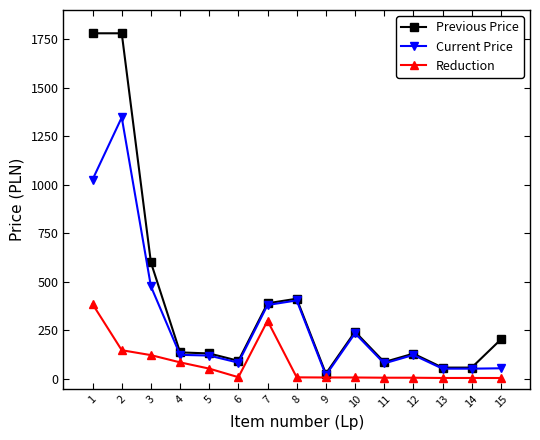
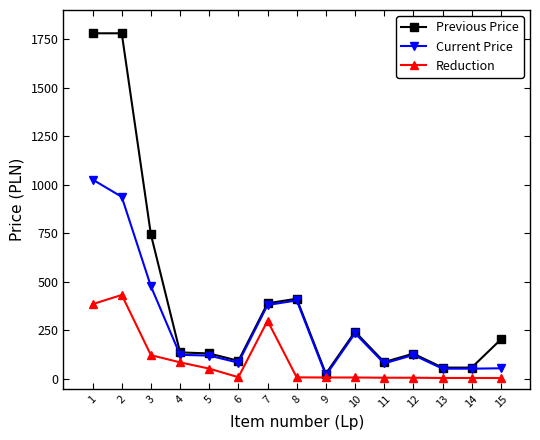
Current Price, 2: 1350 -> 940
Reduction, 2: 150 -> 430
Previous Price, 3: 600 -> 740
